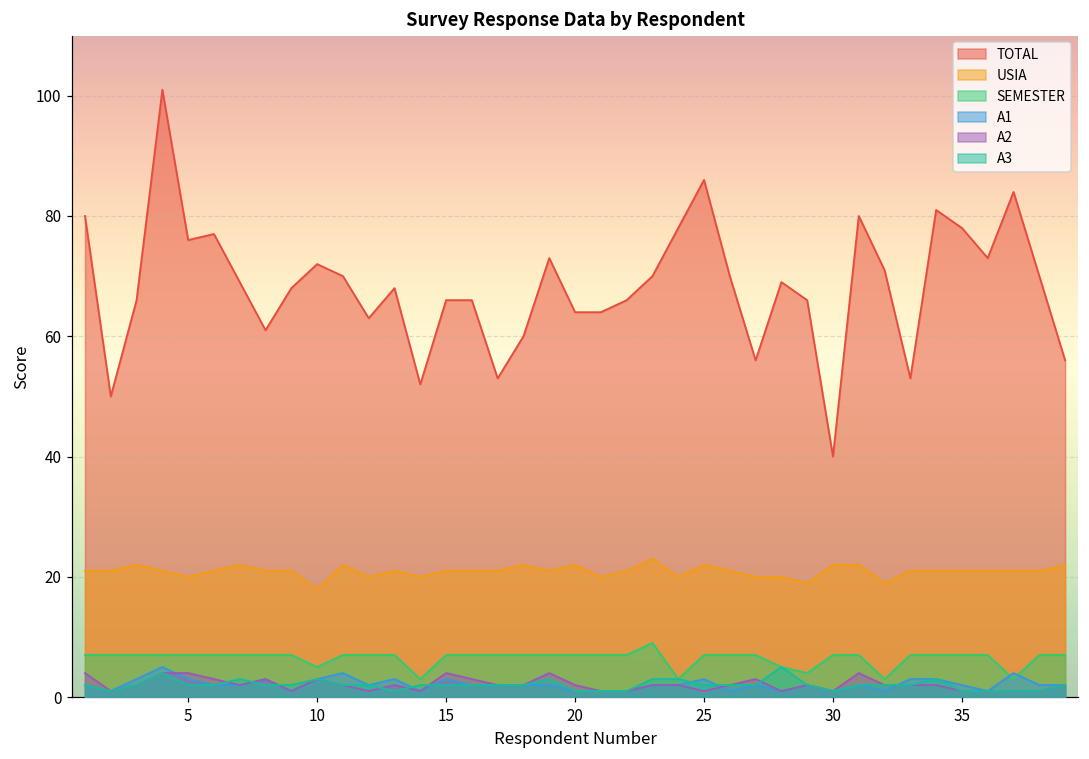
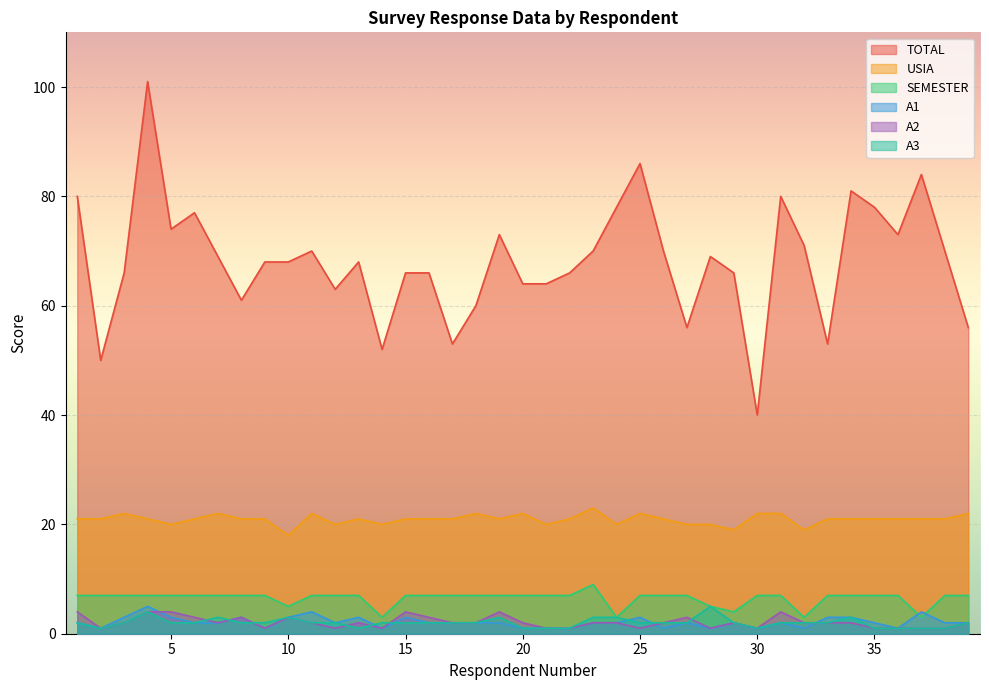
TOTAL, 5: 76 -> 74
TOTAL, 10: 72 -> 68
